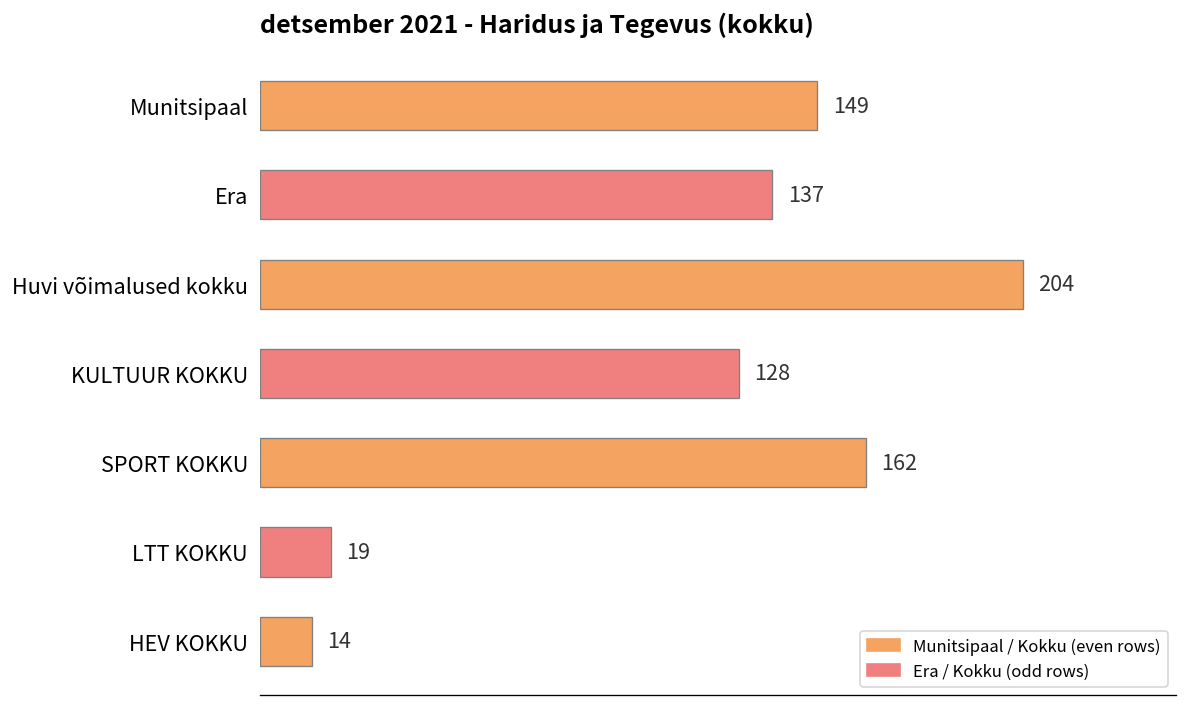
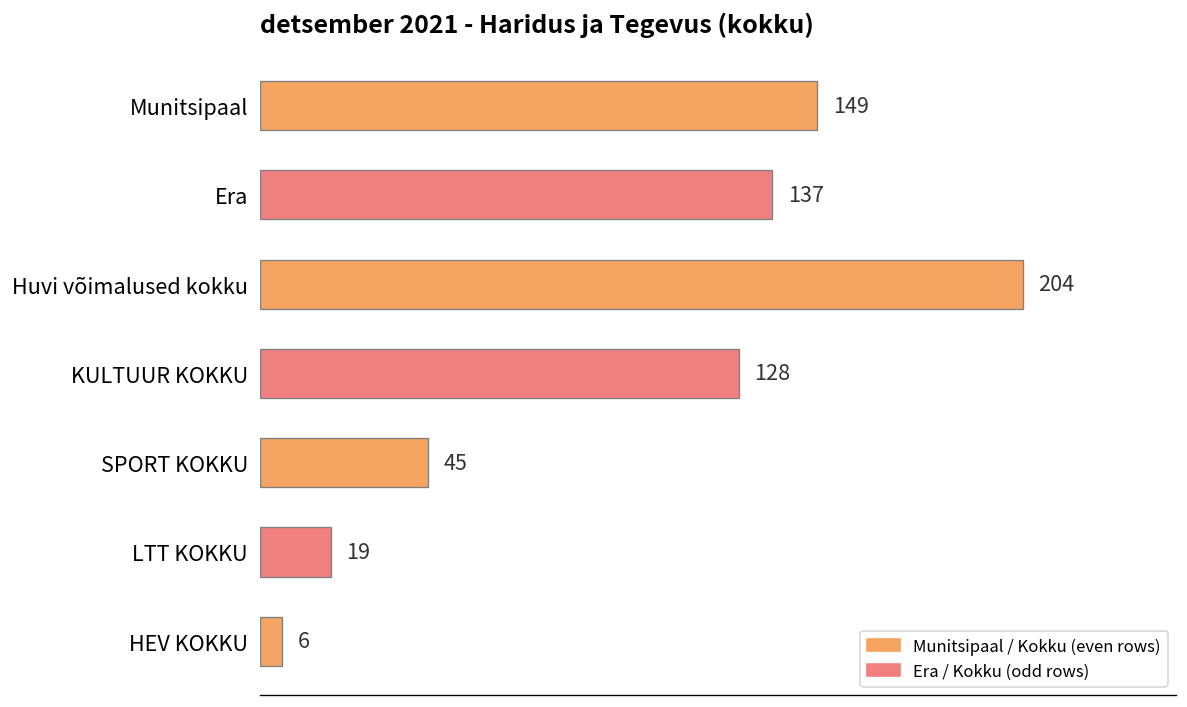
SPORT KOKKU: 162 -> 45
HEV KOKKU: 14 -> 6
